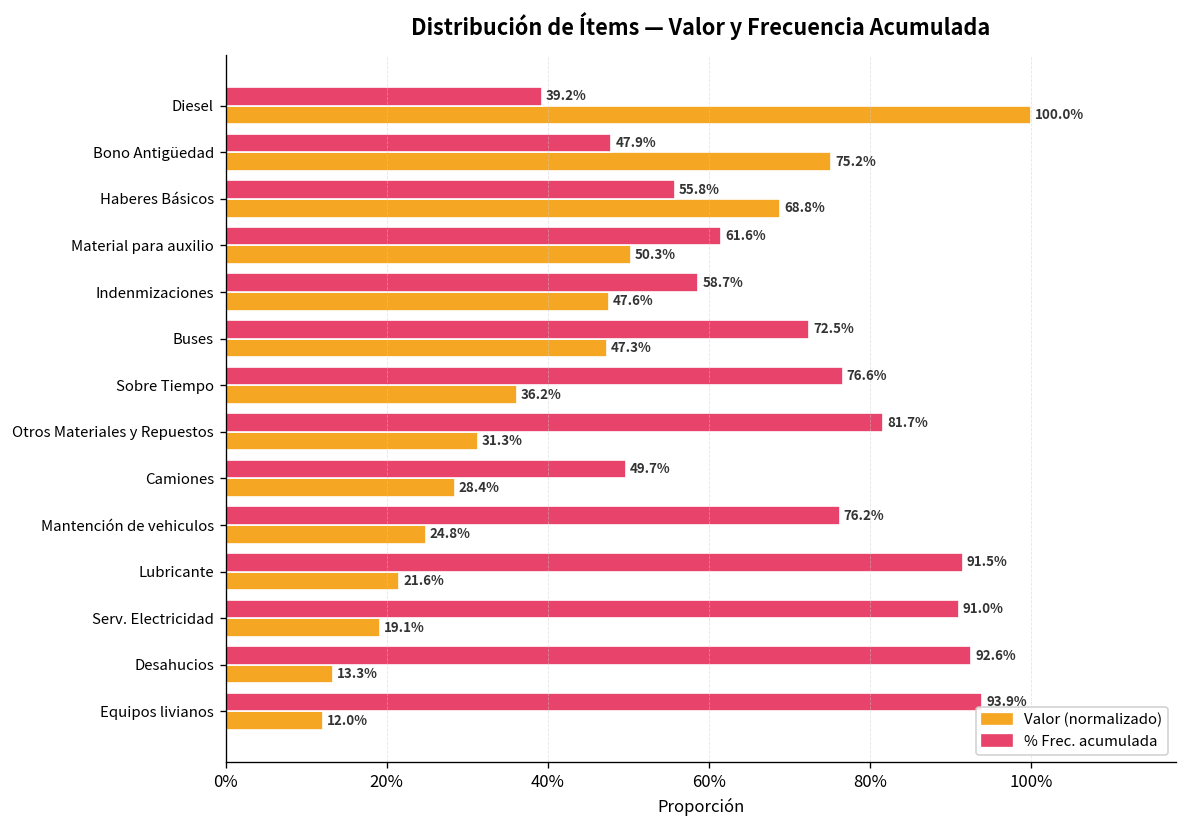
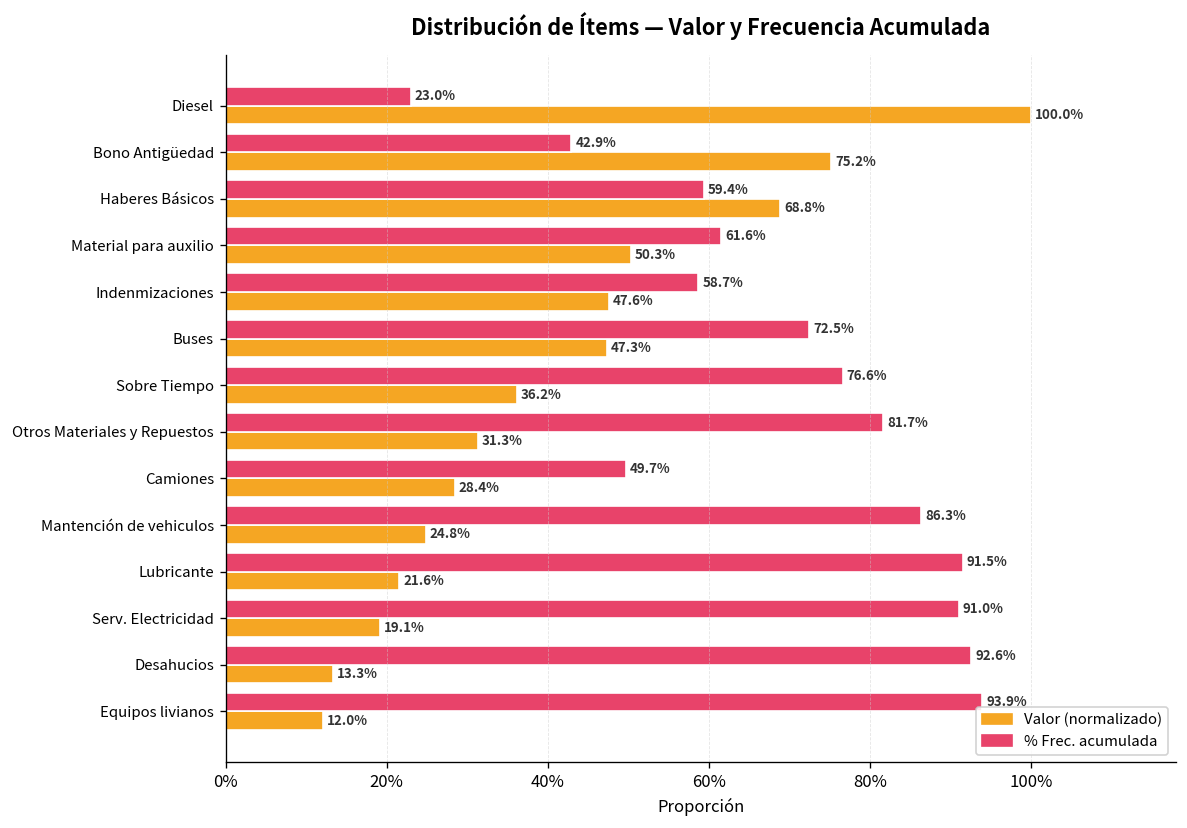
% Frec. acumulada, Diesel: 39.2% -> 23.0%
% Frec. acumulada, Bono Antigüedad: 47.9% -> 42.9%
% Frec. acumulada, Haberes Básicos: 55.8% -> 59.4%
% Frec. acumulada, Mantención de vehiculos: 76.2% -> 86.3%
